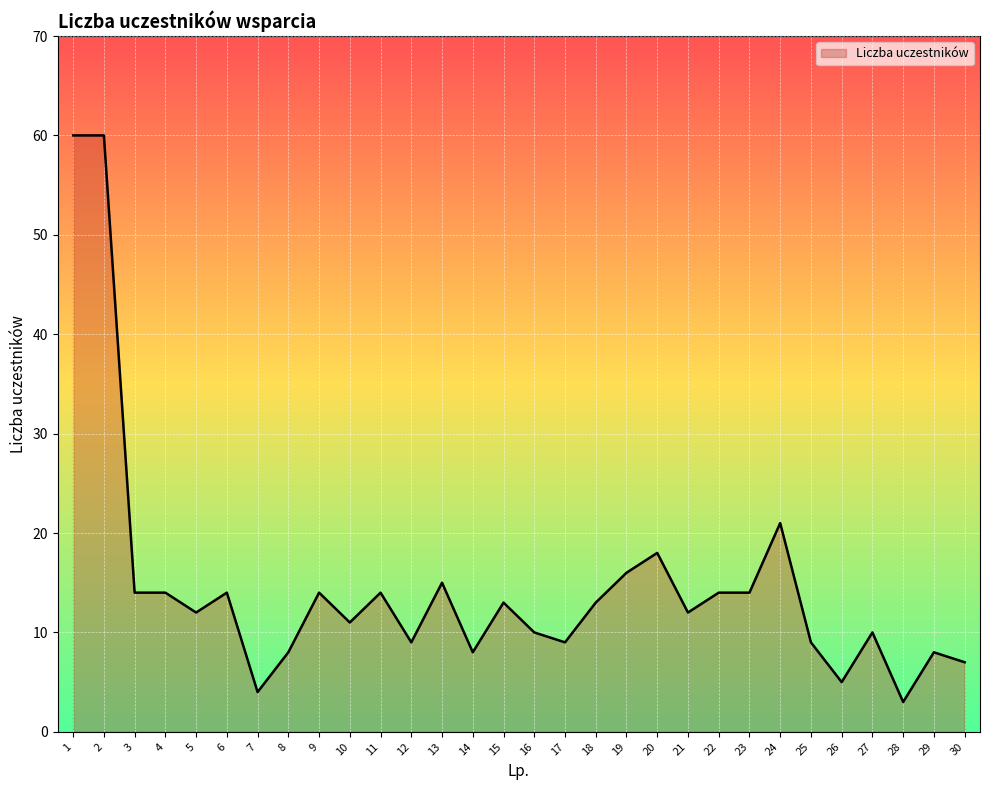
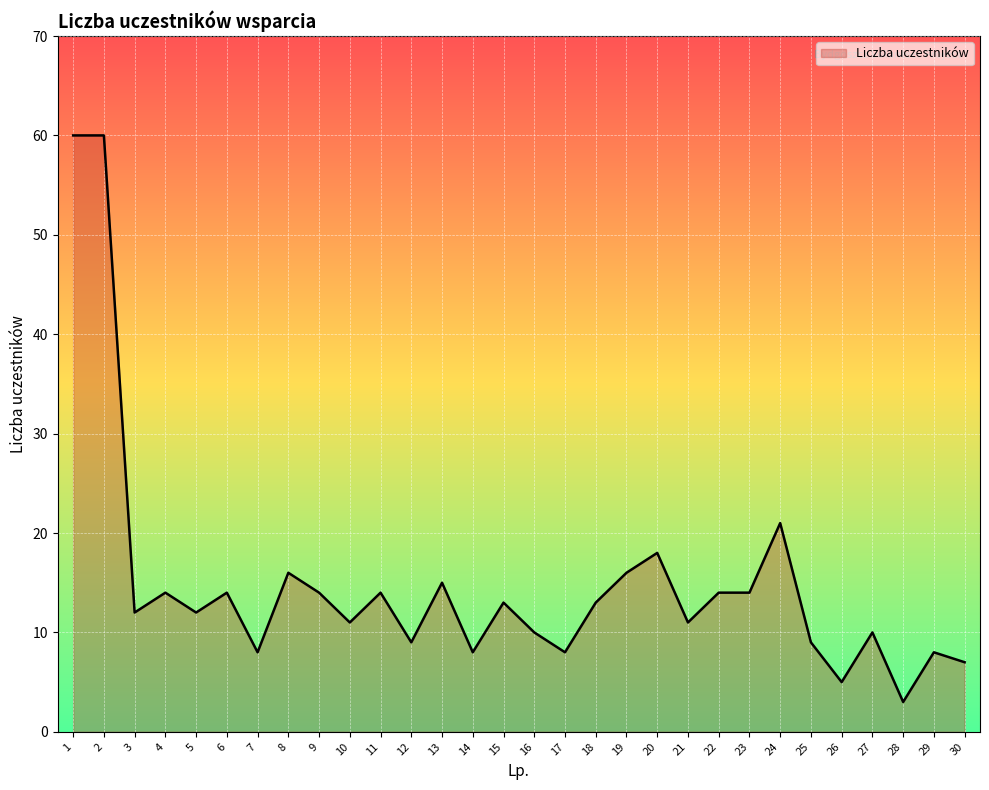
3: 14 -> 12
7: 4 -> 8
8: 8 -> 16
17: 9 -> 8
21: 12 -> 11
